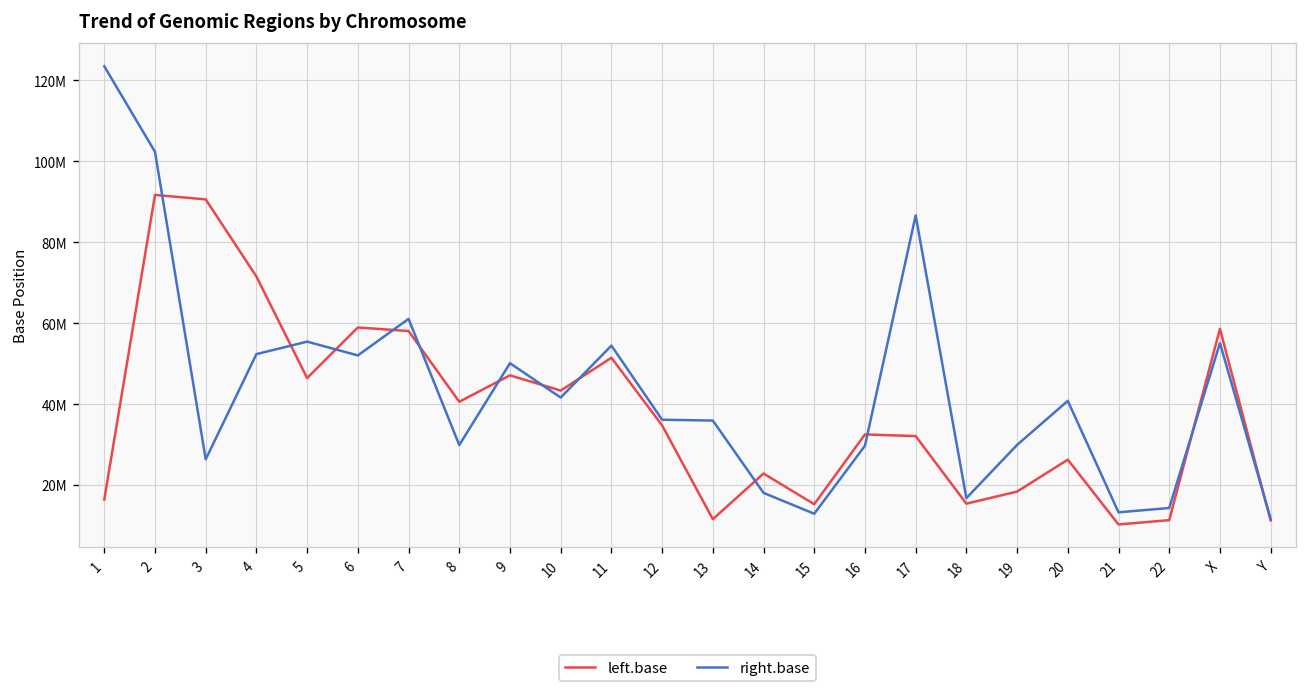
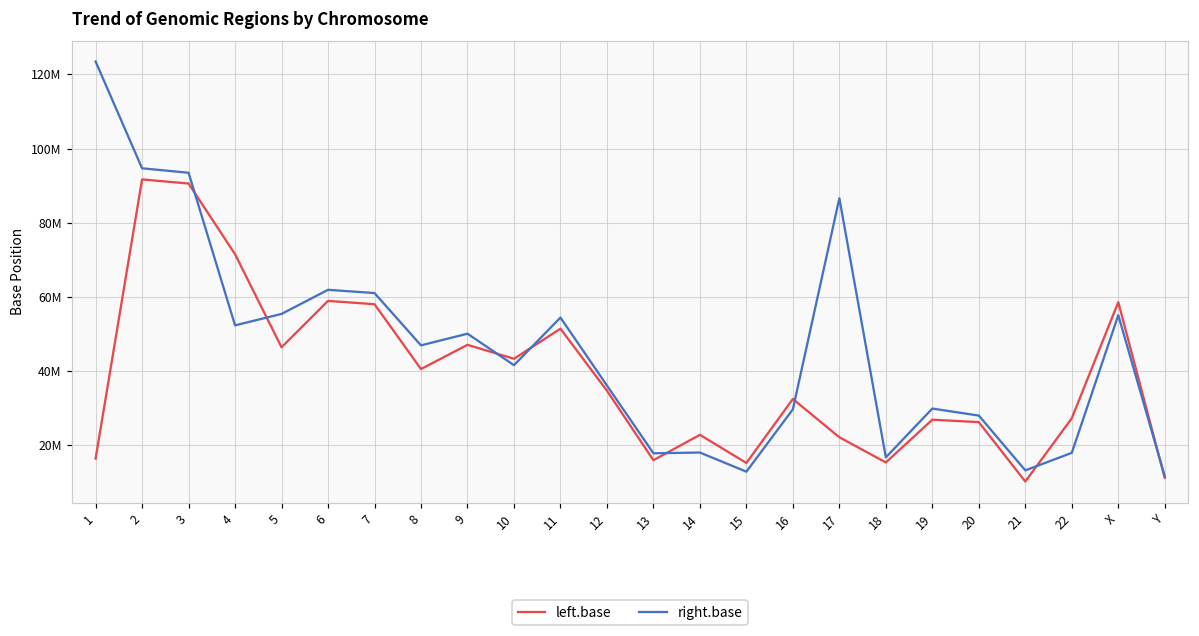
right.base, 2: 102000000 -> 95000000
right.base, 3: 26000000 -> 93000000
right.base, 6: 52000000 -> 62000000
right.base, 8: 30000000 -> 47000000
left.base, 13: 12000000 -> 16000000
right.base, 13: 36000000 -> 18000000
left.base, 17: 32000000 -> 22000000
left.base, 19: 18000000 -> 27000000
right.base, 20: 41000000 -> 28000000
left.base, 22: 11000000 -> 27000000
right.base, 22: 14000000 -> 18000000
